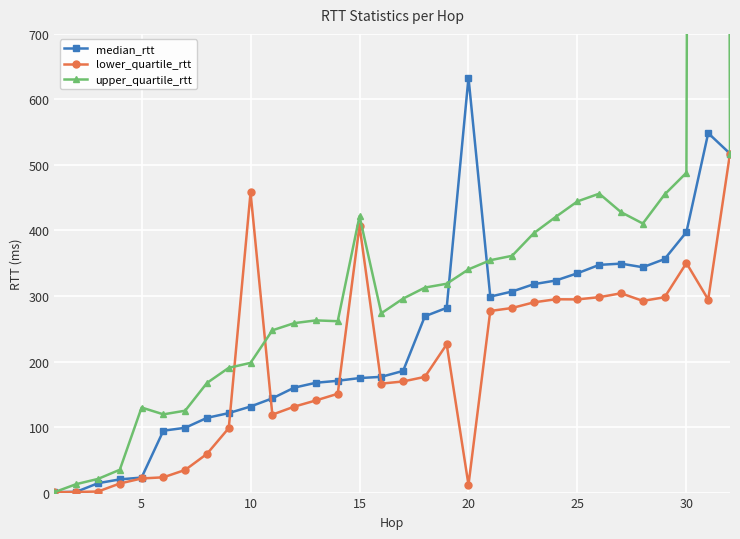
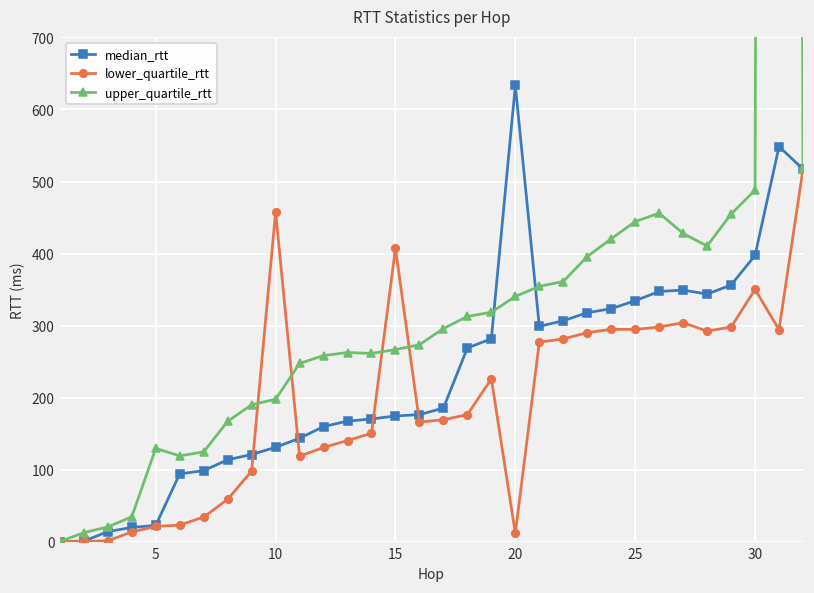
upper_quartile_rtt, 15: 420 -> 270
